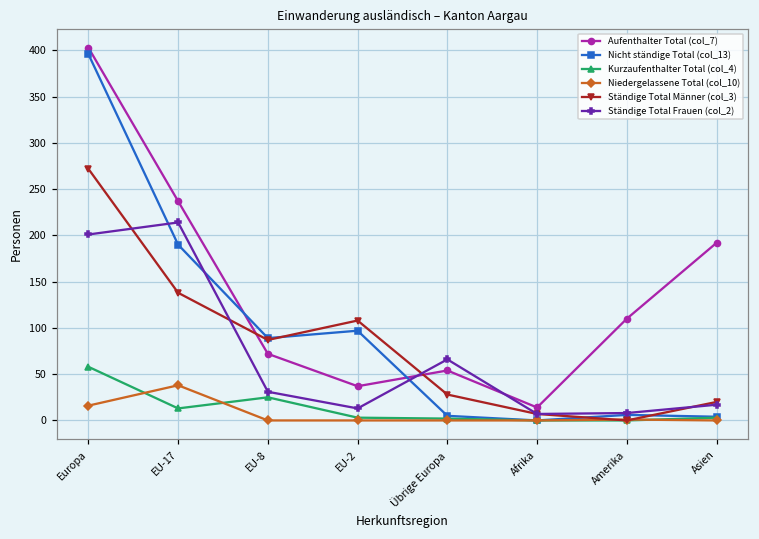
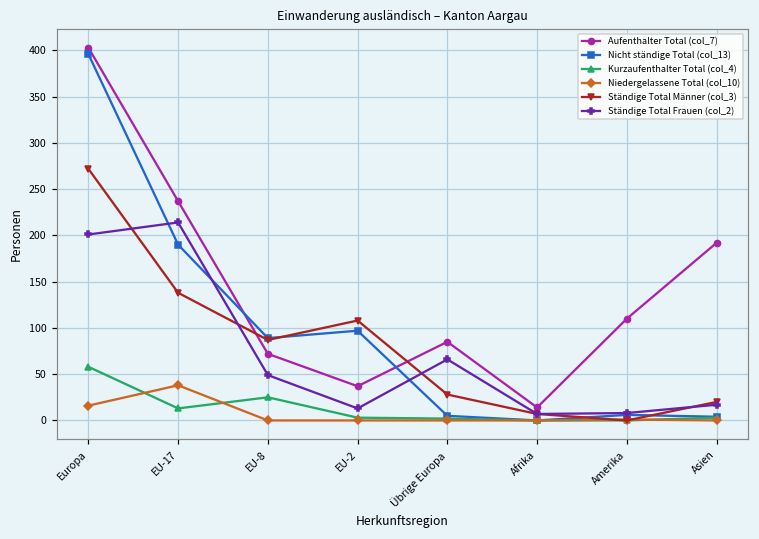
Ständige Total Frauen (col_2), EU-8: 30 -> 50
Aufenthalter Total (col_7), Übrige Europa: 50 -> 90
